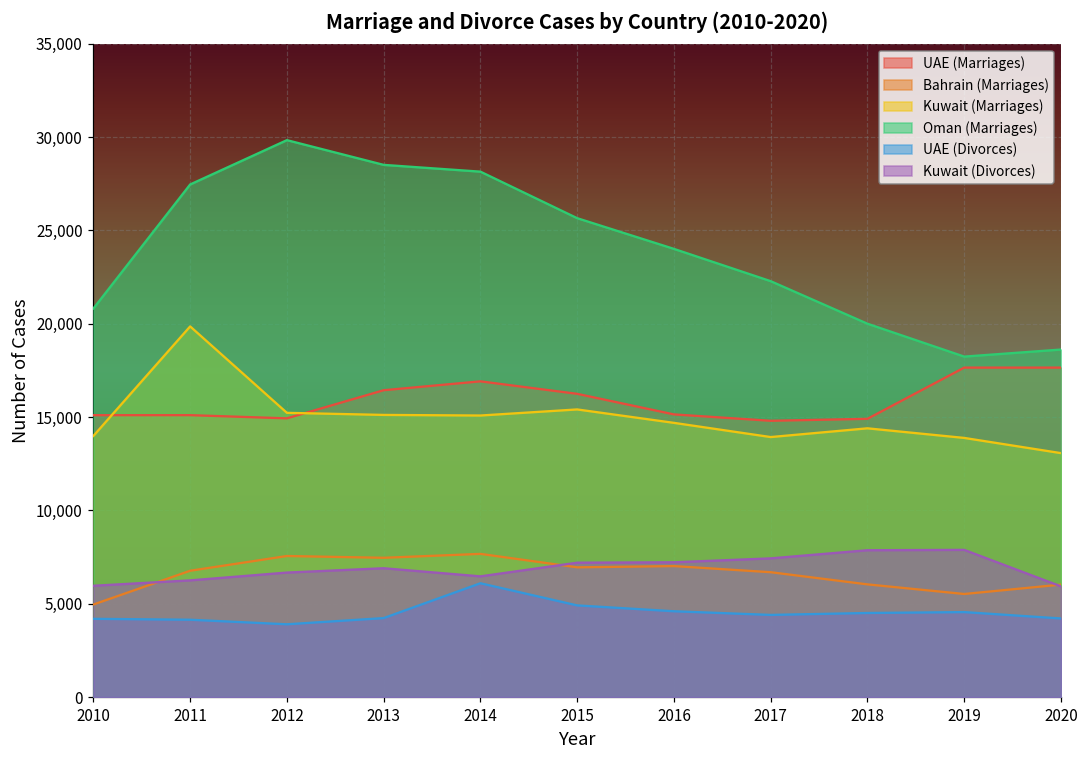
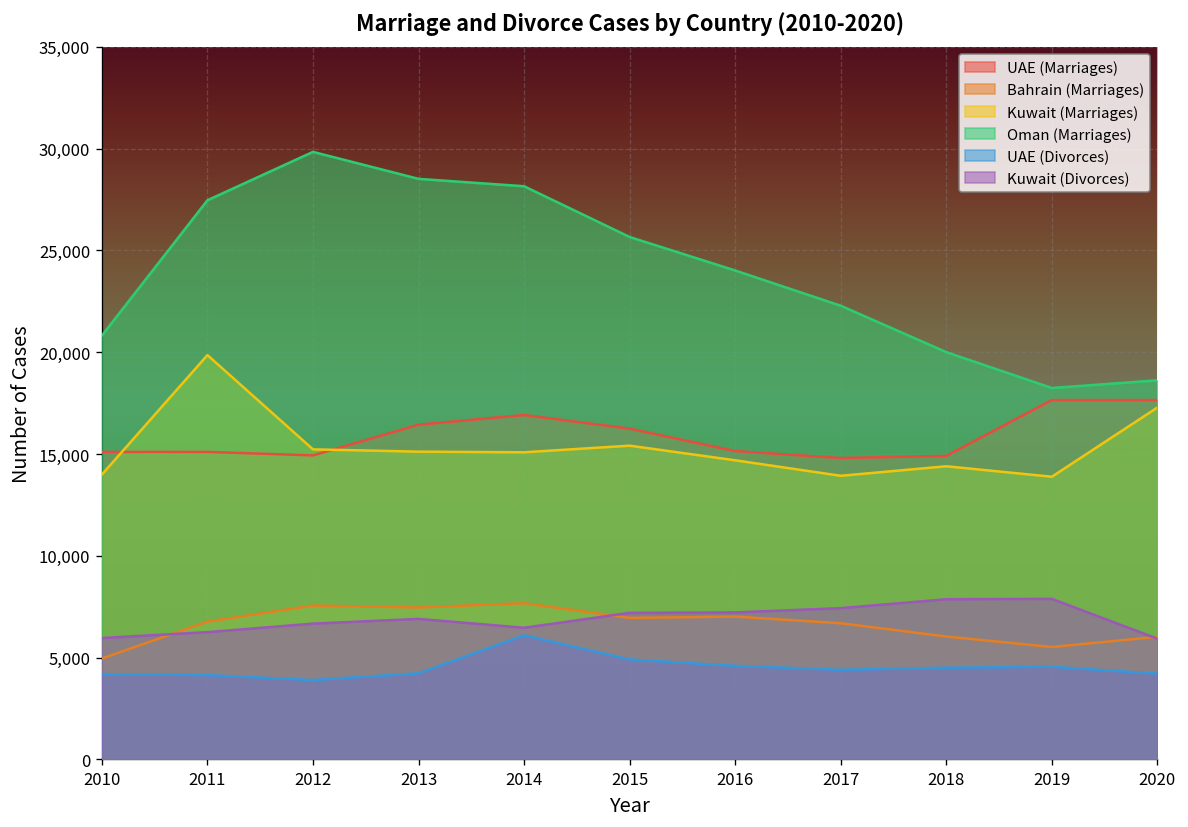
Kuwait (Marriages), 2020: 13,100 -> 17,300
